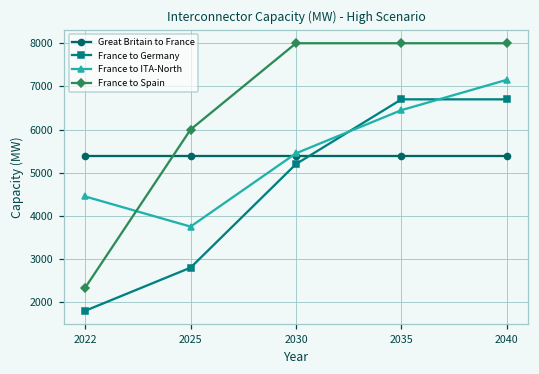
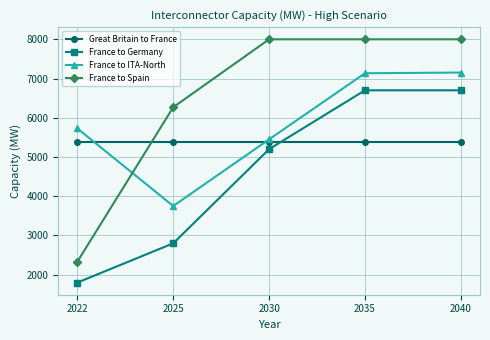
France to ITA-North, 2022: 4500 -> 5700
France to Spain, 2025: 6000 -> 6300
France to ITA-North, 2035: 6500 -> 7100
